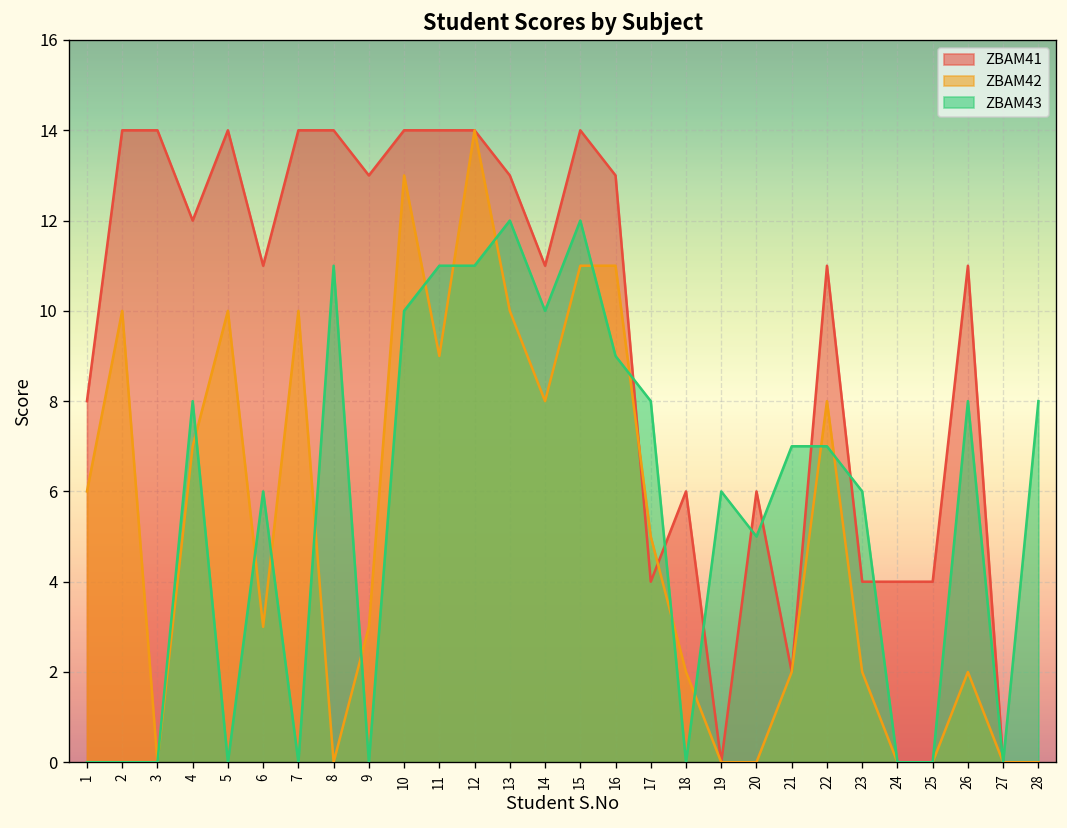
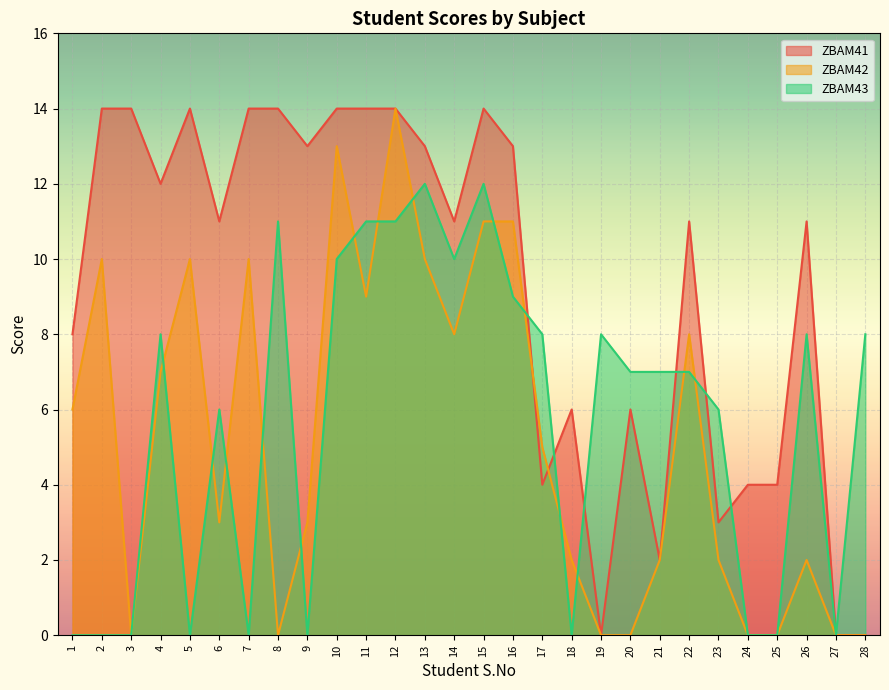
ZBAM43, 19: 6 -> 8
ZBAM43, 20: 5 -> 7
ZBAM41, 23: 4 -> 3
